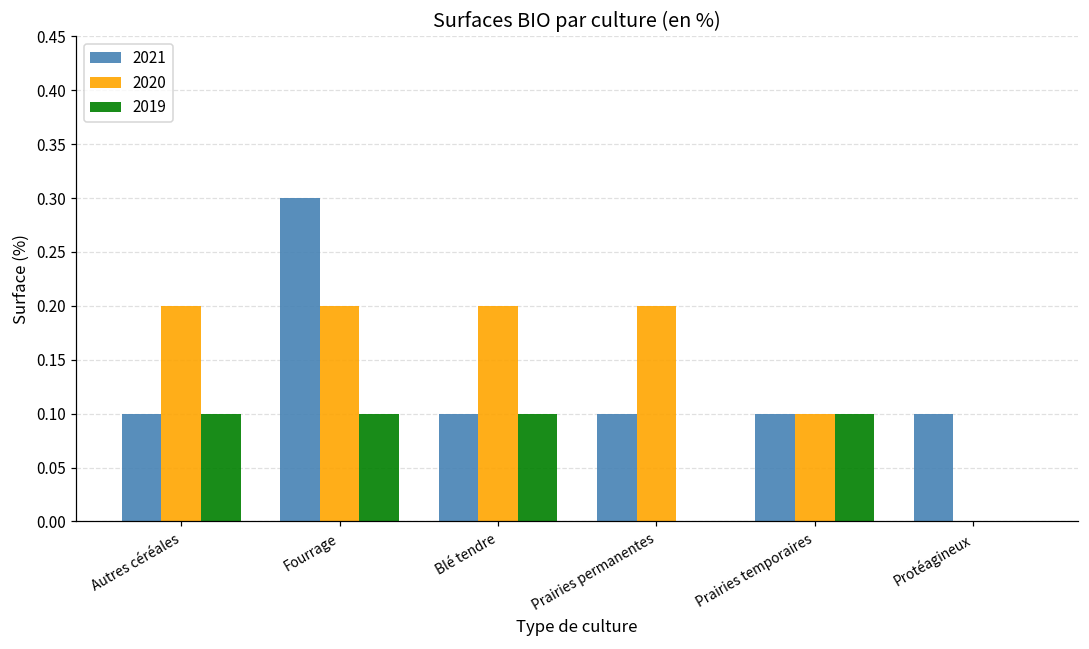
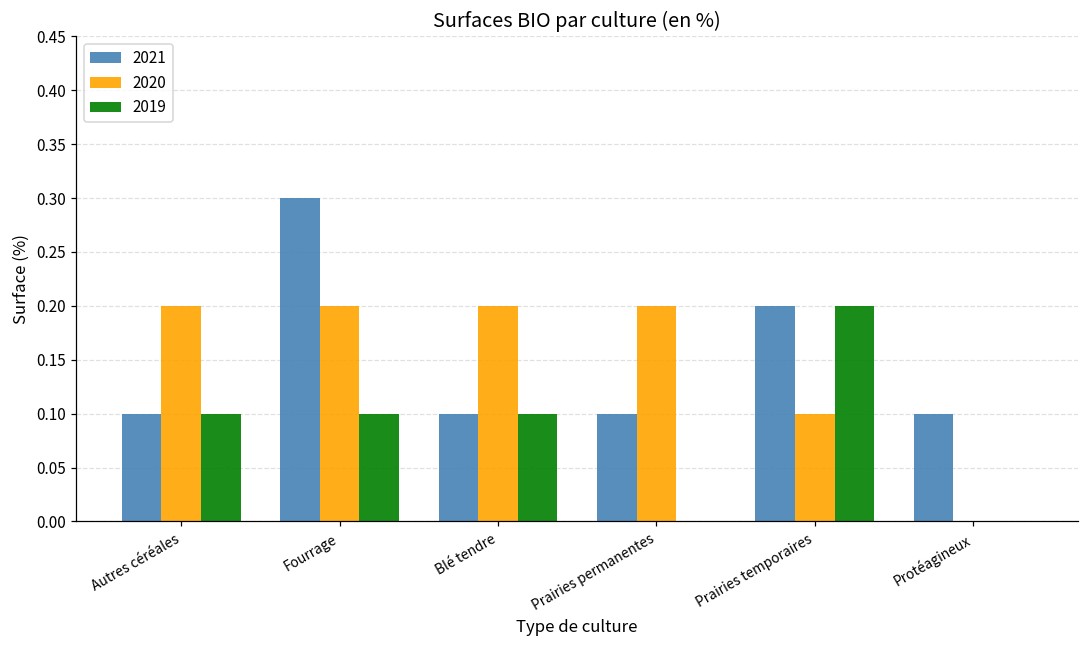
2021, Prairies temporaires: 0.1 -> 0.2
2019, Prairies temporaires: 0.1 -> 0.2
